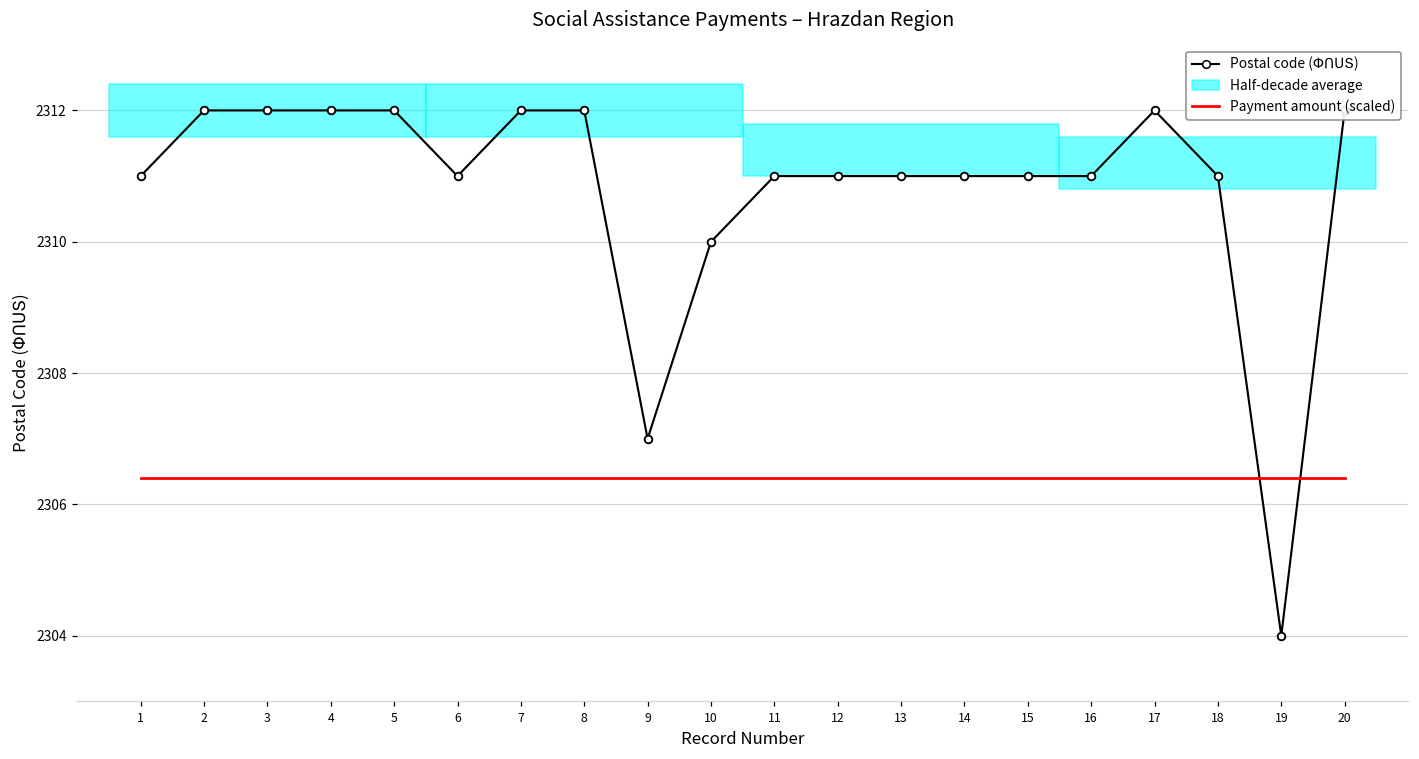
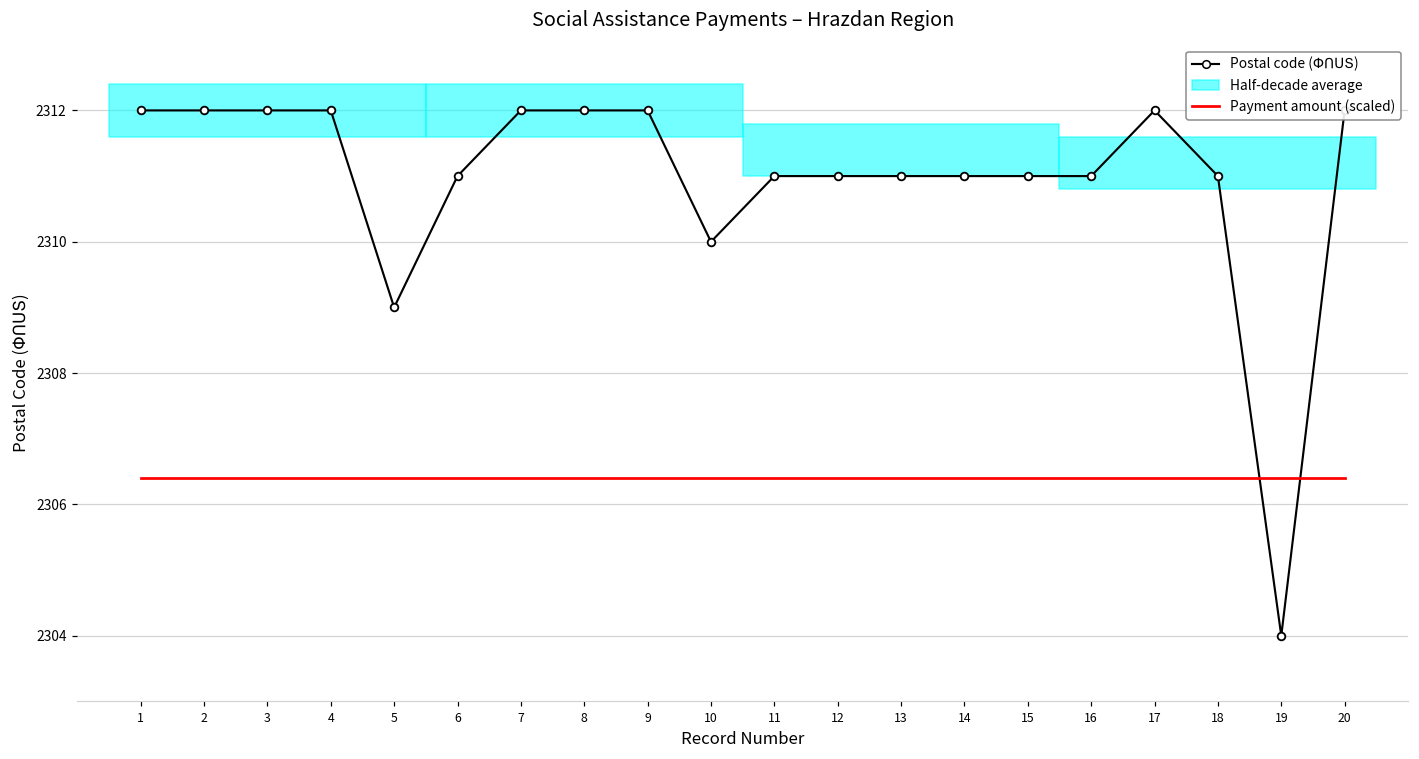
Postal code (ՓՈՍՏ), 1: 2311 -> 2312
Postal code (ՓՈՍՏ), 5: 2312 -> 2309
Postal code (ՓՈՍՏ), 9: 2307 -> 2312
